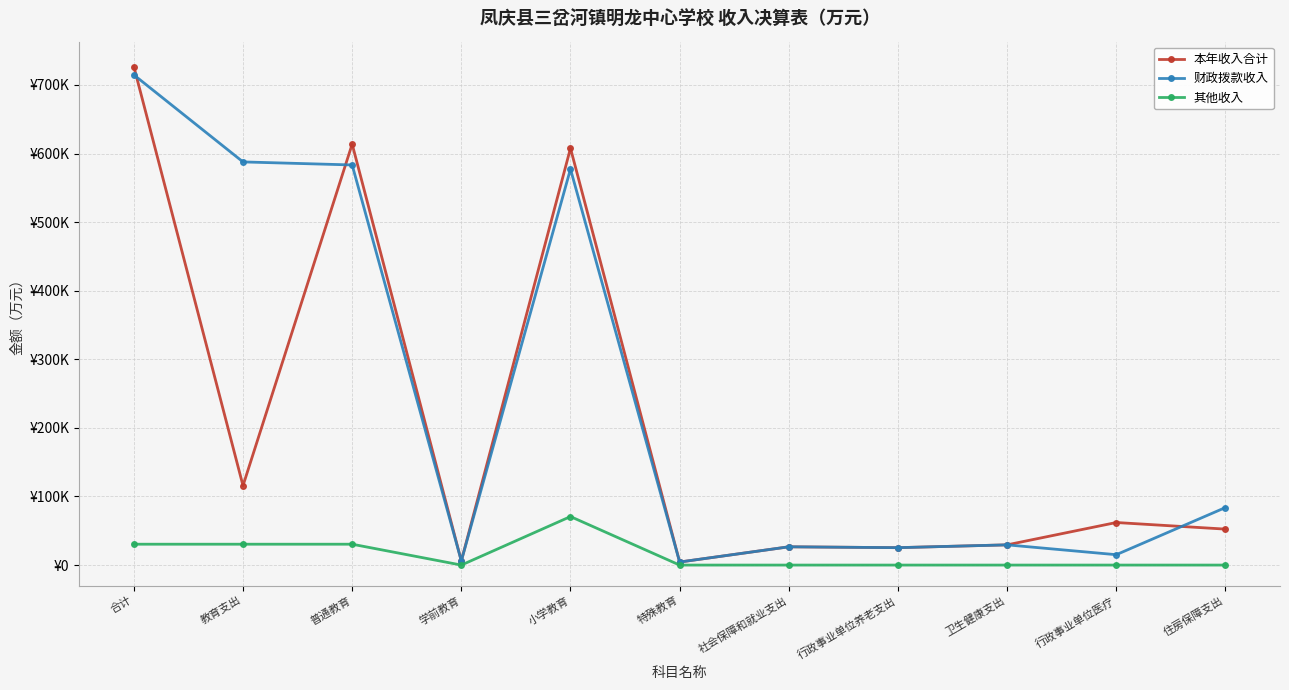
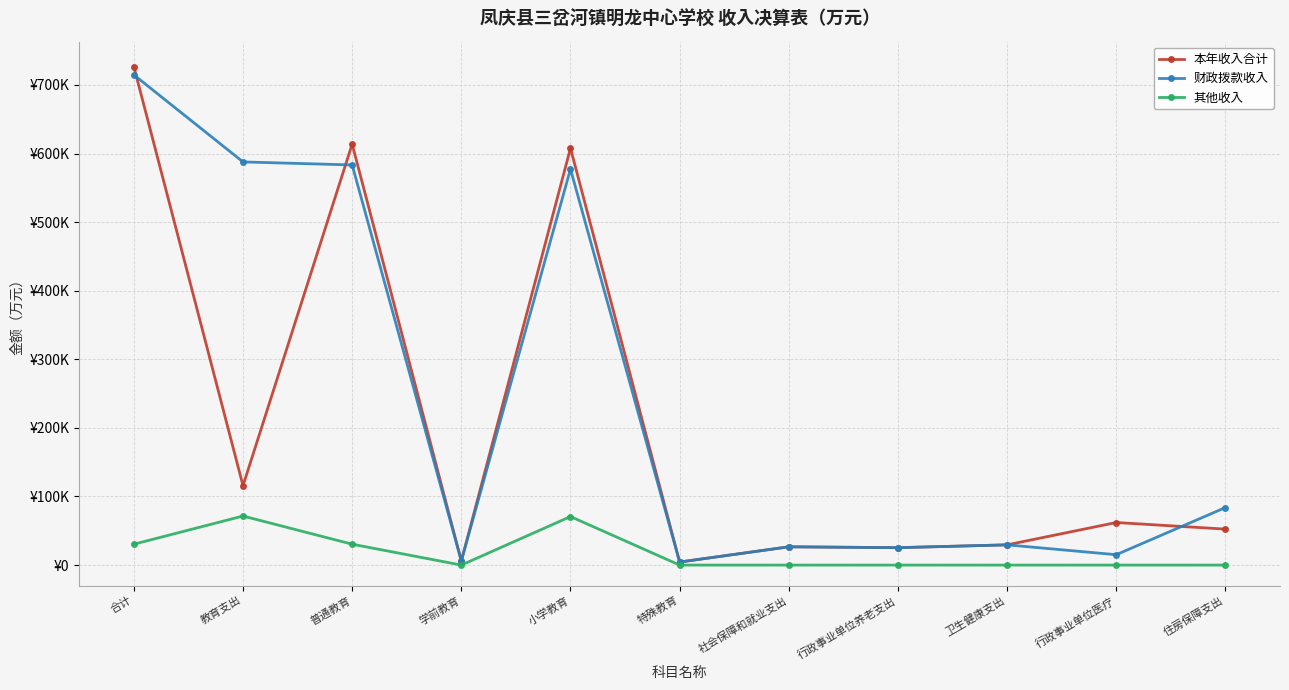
其他收入, 教育支出: ¥30000 -> ¥70000
